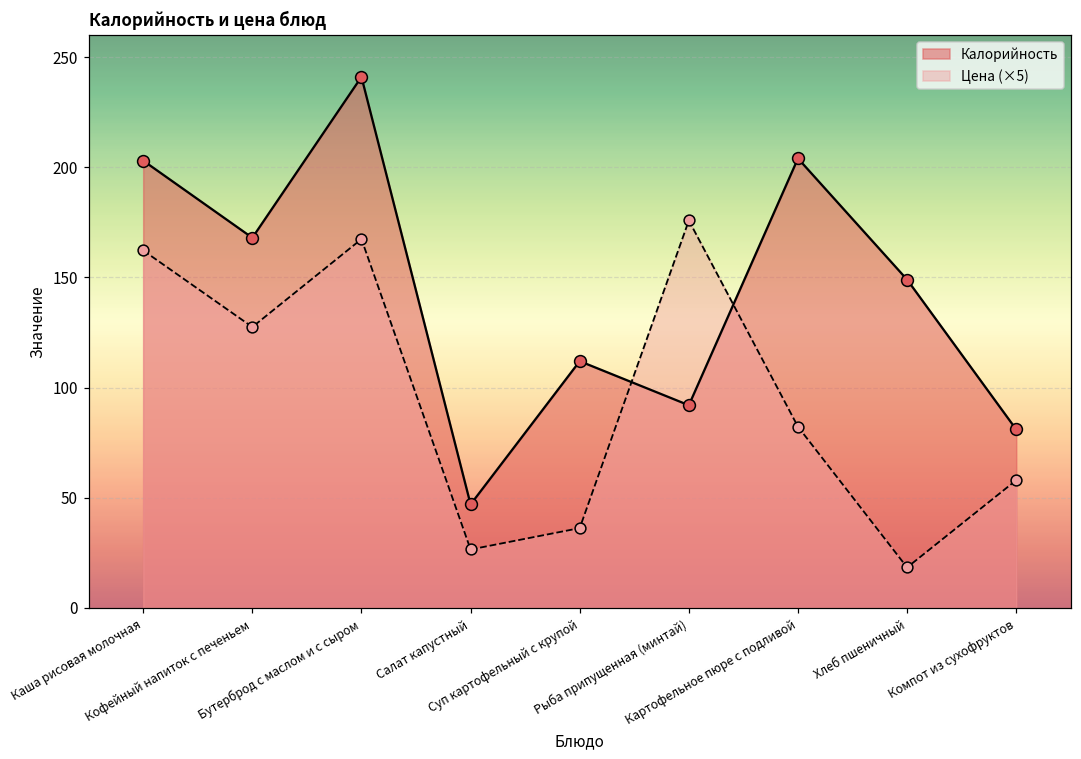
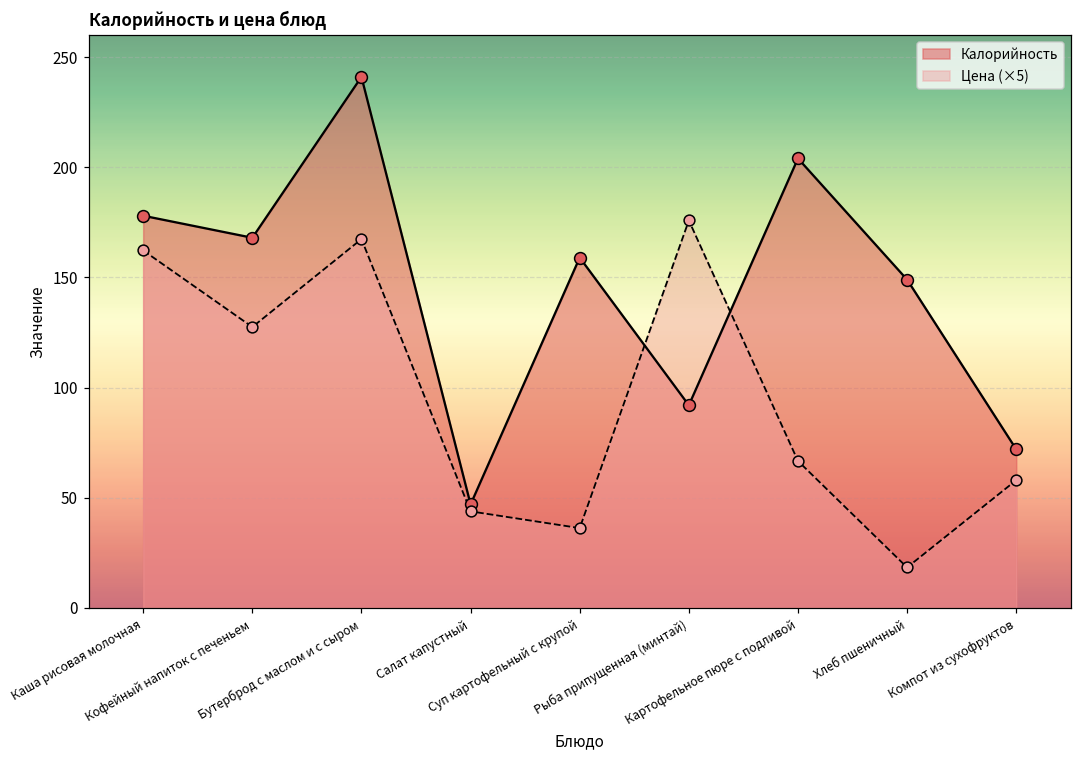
Калорийность, Каша рисовая молочная: 203 -> 178
Цена (×5), Салат капустный: 27 -> 44
Калорийность, Суп картофельный с крупой: 112 -> 159
Цена (×5), Картофельное пюре с подливой: 82 -> 67
Калорийность, Компот из сухофруктов: 81 -> 72
